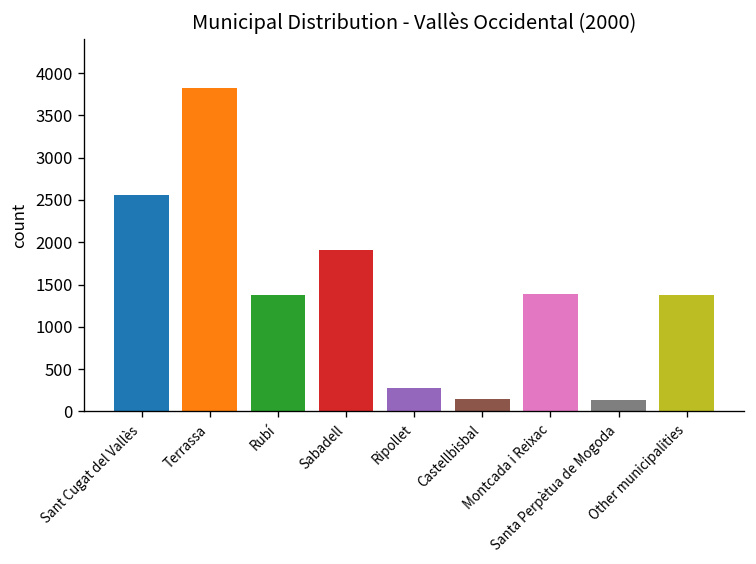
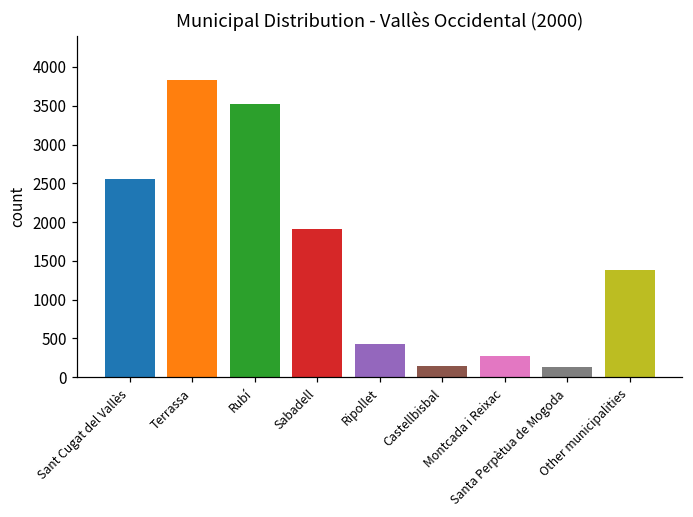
Rubí: 1400 -> 3500
Ripollet: 300 -> 400
Montcada i Reixac: 1400 -> 300
